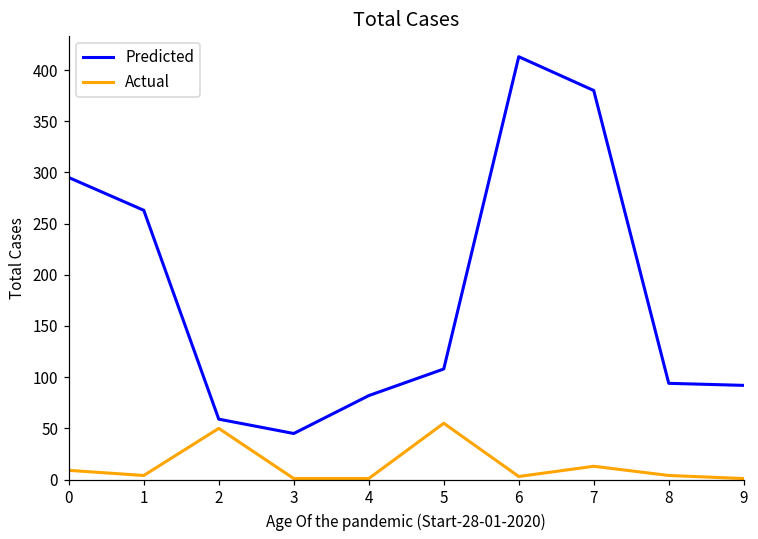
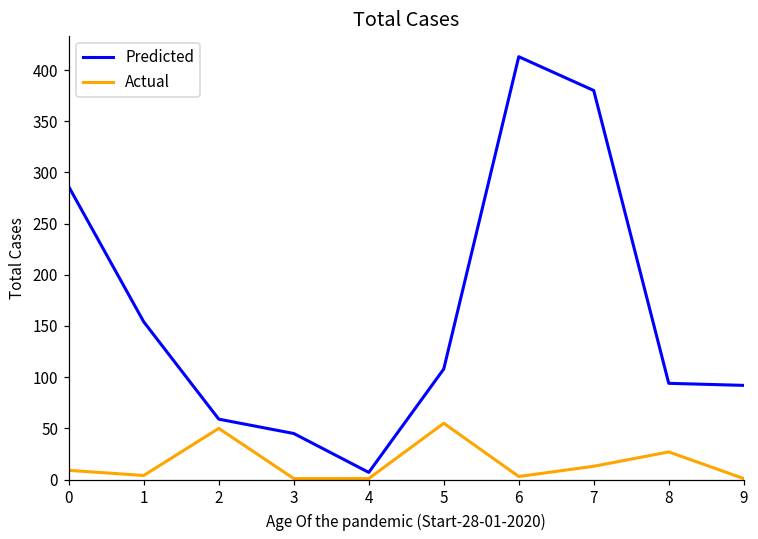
Predicted, 0: 300 -> 290
Predicted, 1: 260 -> 150
Predicted, 4: 80 -> 10
Actual, 8: 0 -> 30
